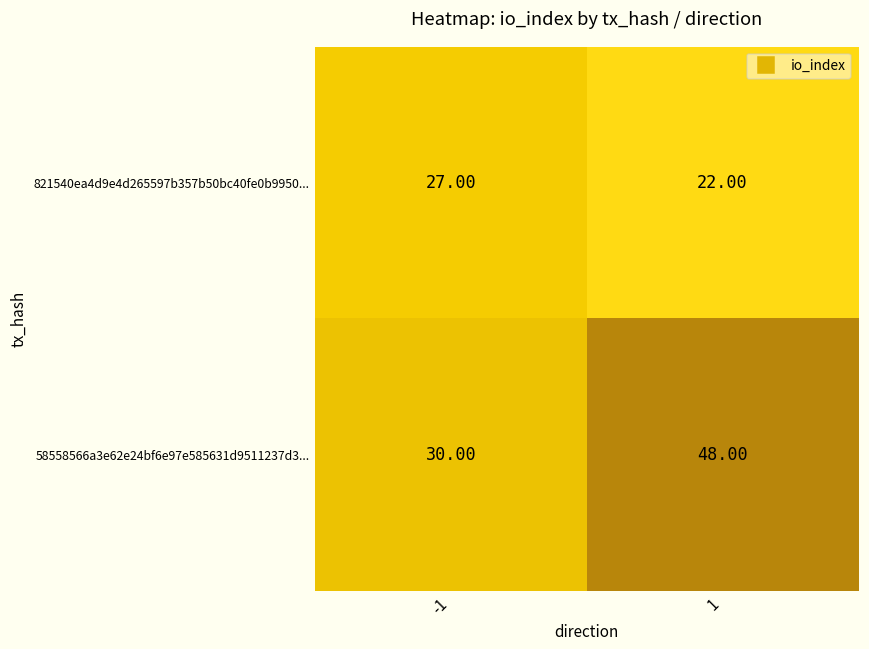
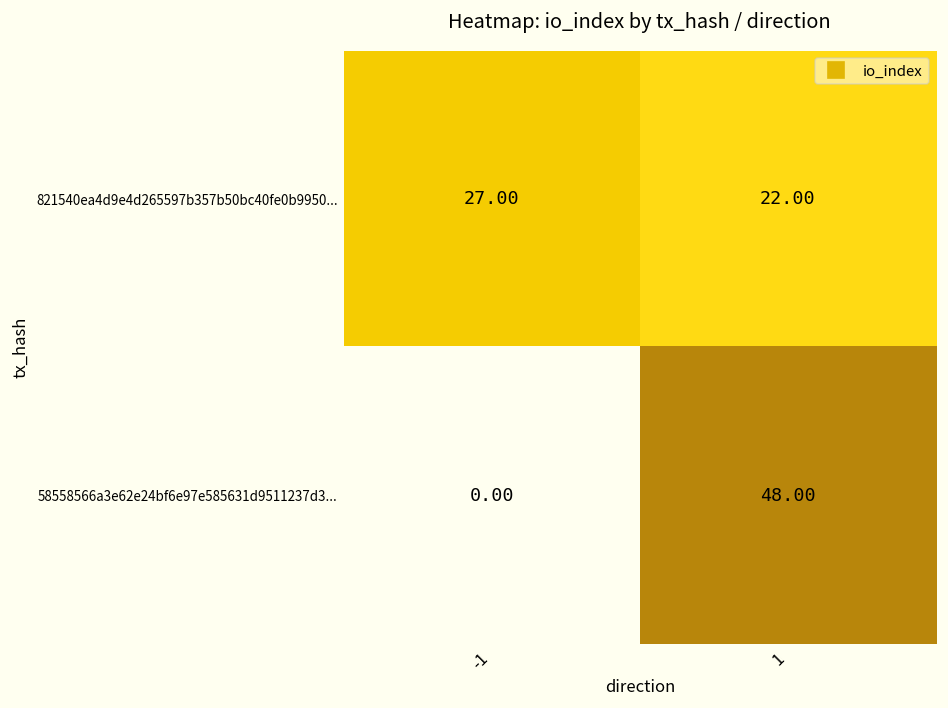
58558566a3e62e24bf6e97e585631d9511237d3..., -1: 30.00 -> 0.00
